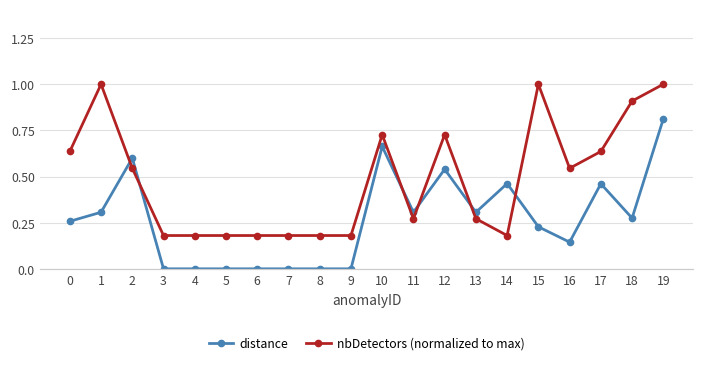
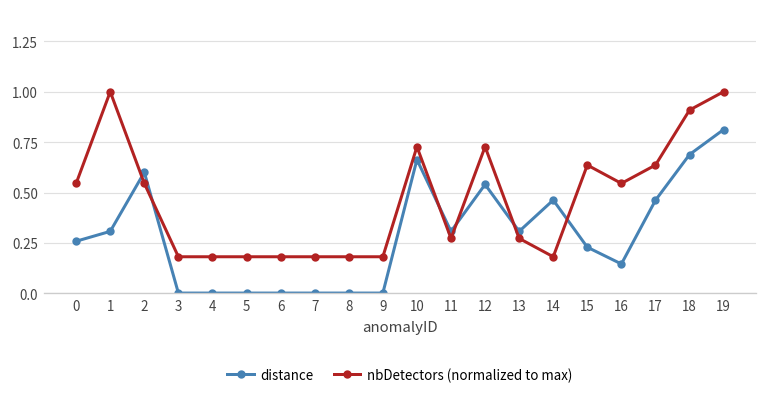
nbDetectors (normalized to max), 0: 0.64 -> 0.55
nbDetectors (normalized to max), 15: 1.00 -> 0.64
distance, 18: 0.28 -> 0.69
